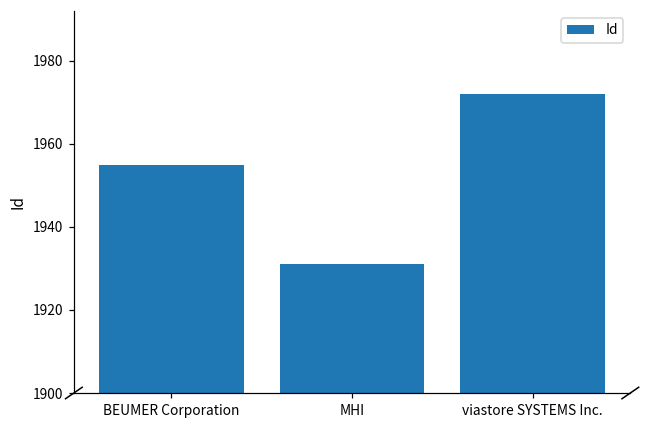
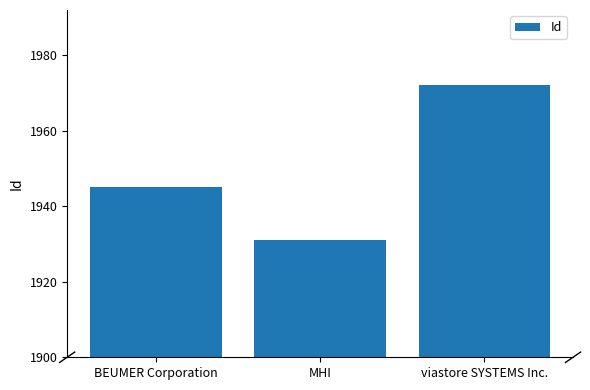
BEUMER Corporation: 1955 -> 1945
